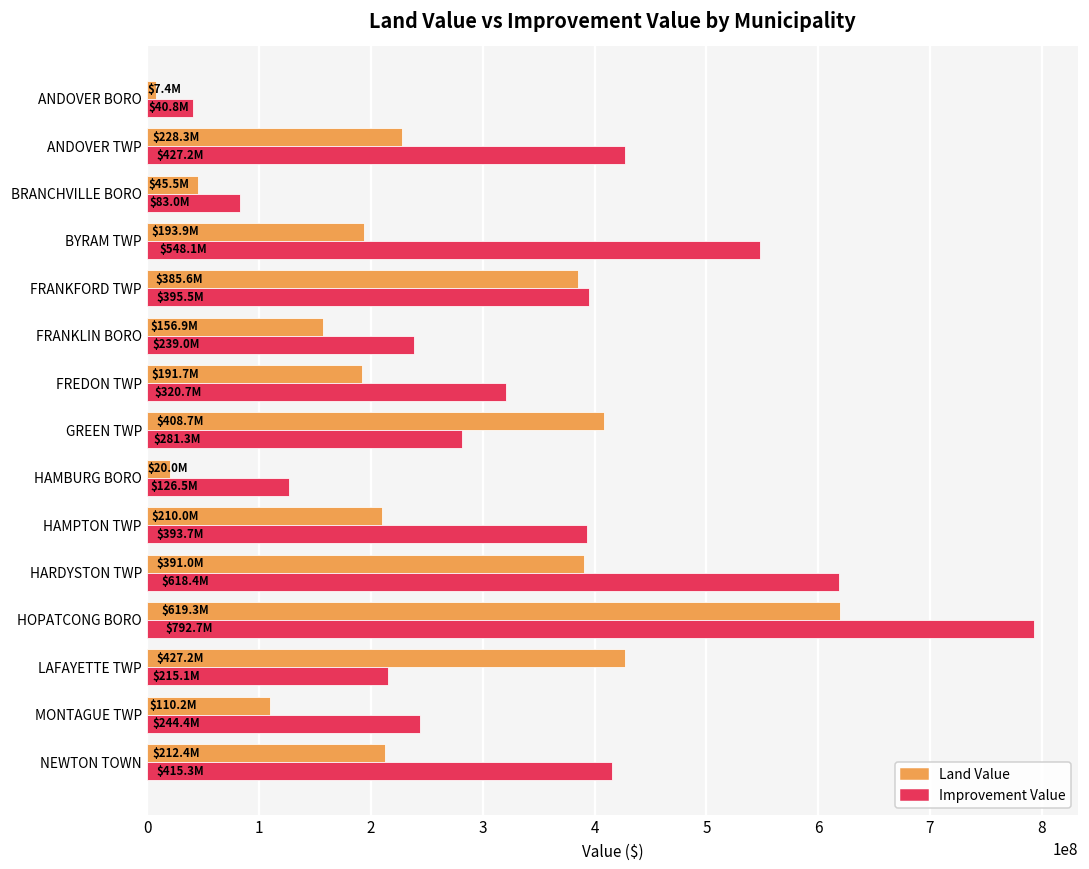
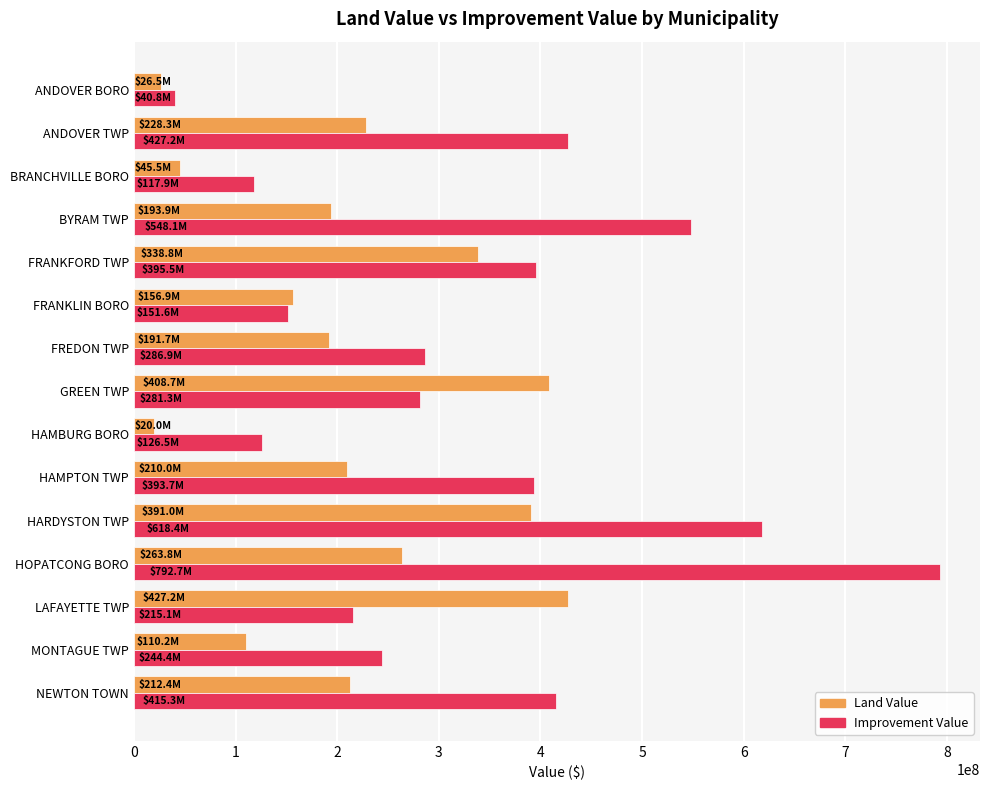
Land Value, ANDOVER BORO: $7.4M -> $26.5M
Improvement Value, BRANCHVILLE BORO: $83.0M -> $117.9M
Land Value, FRANKFORD TWP: $385.6M -> $338.8M
Improvement Value, FRANKLIN BORO: $239.0M -> $151.6M
Improvement Value, FREDON TWP: $320.7M -> $286.9M
Land Value, HOPATCONG BORO: $619.3M -> $263.8M
